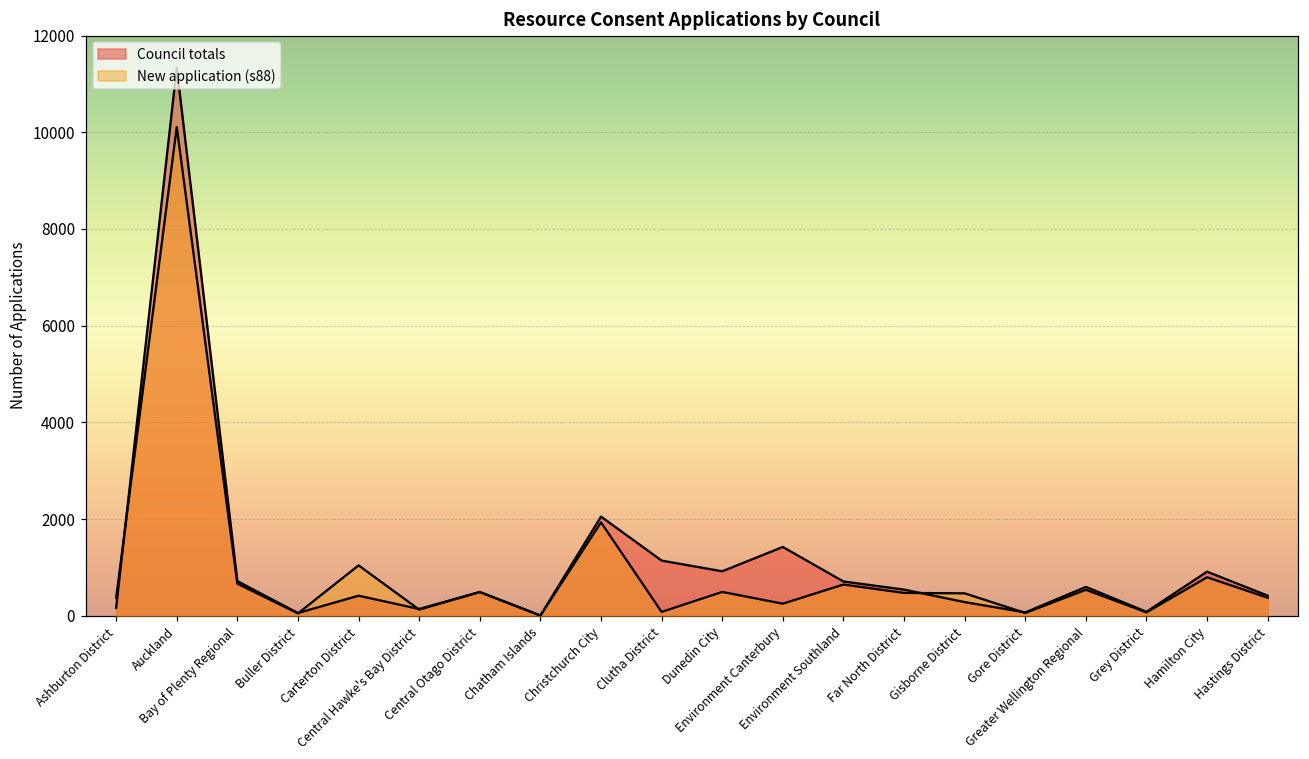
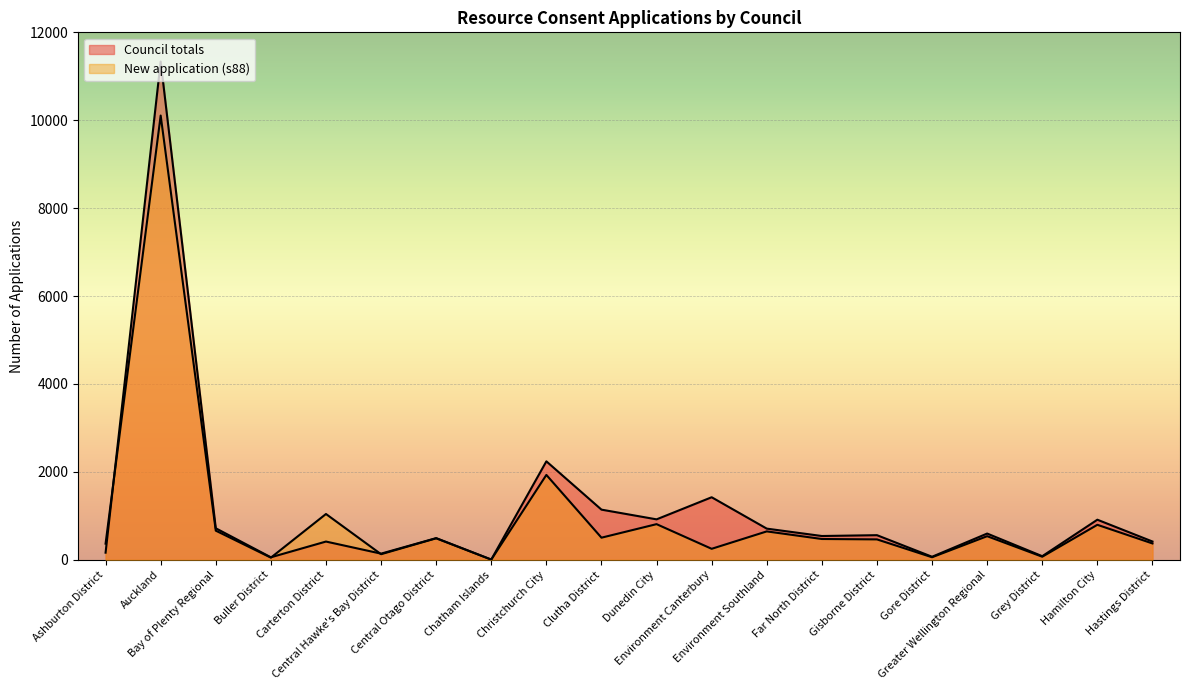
Council totals, Christchurch City: 2100 -> 2200
New application (s88), Clutha District: 100 -> 500
New application (s88), Dunedin City: 500 -> 800
Council totals, Gisborne District: 300 -> 600
